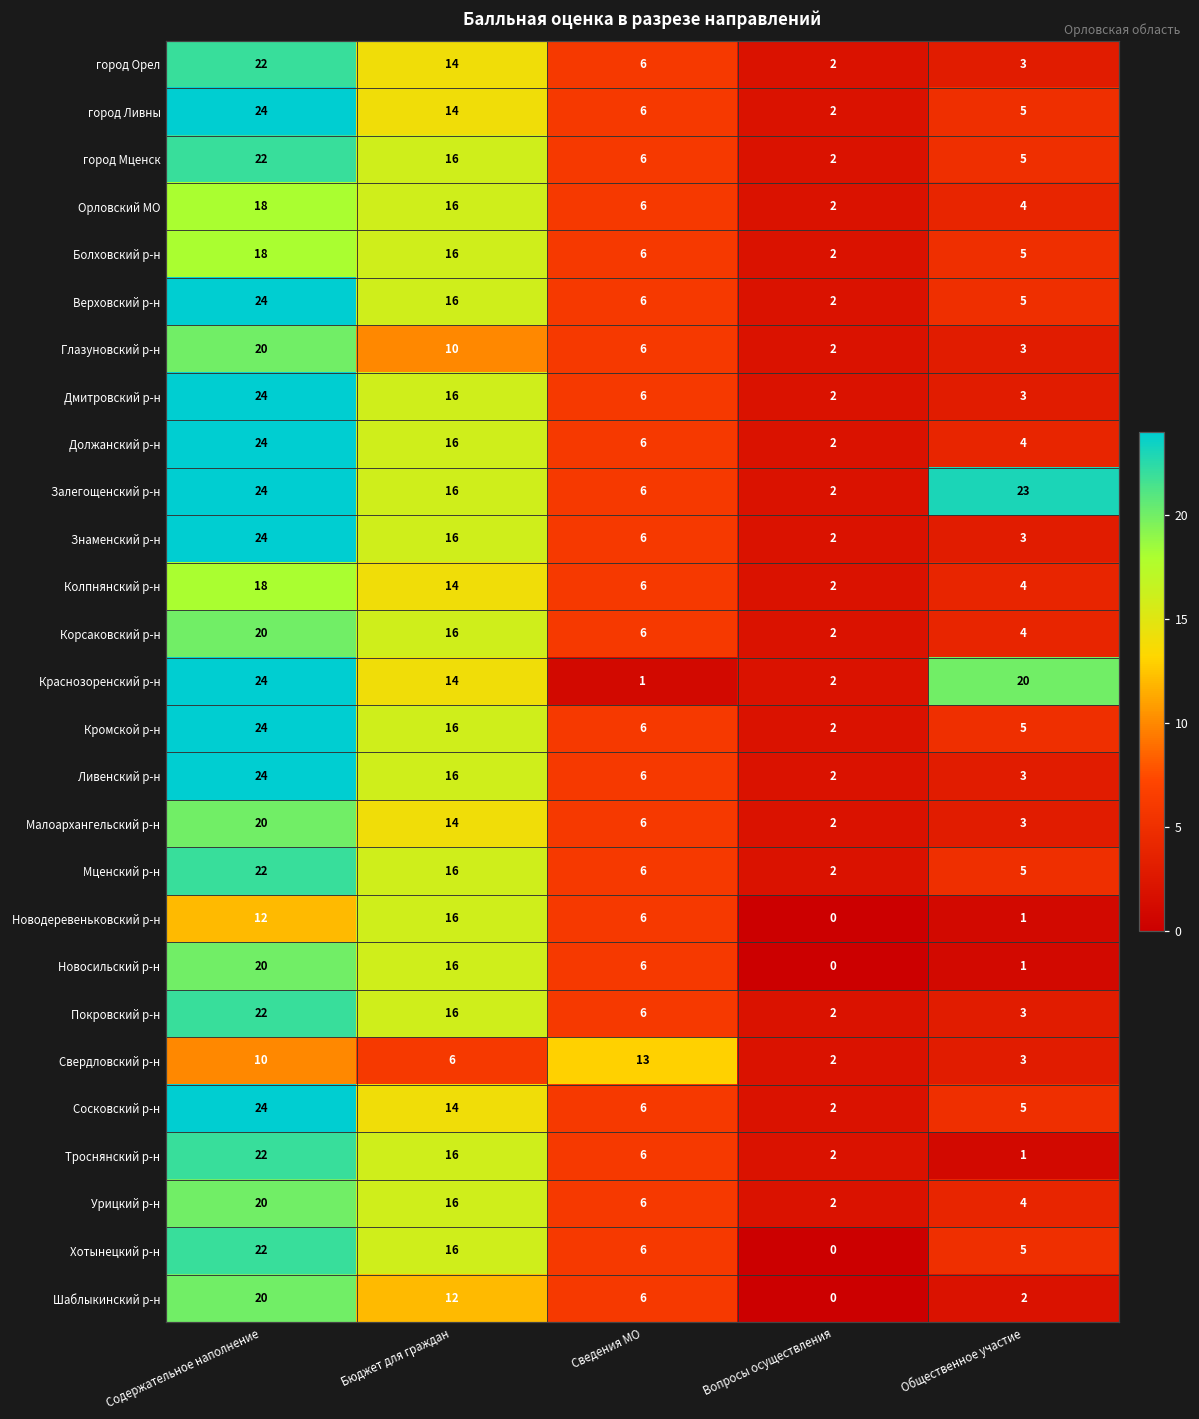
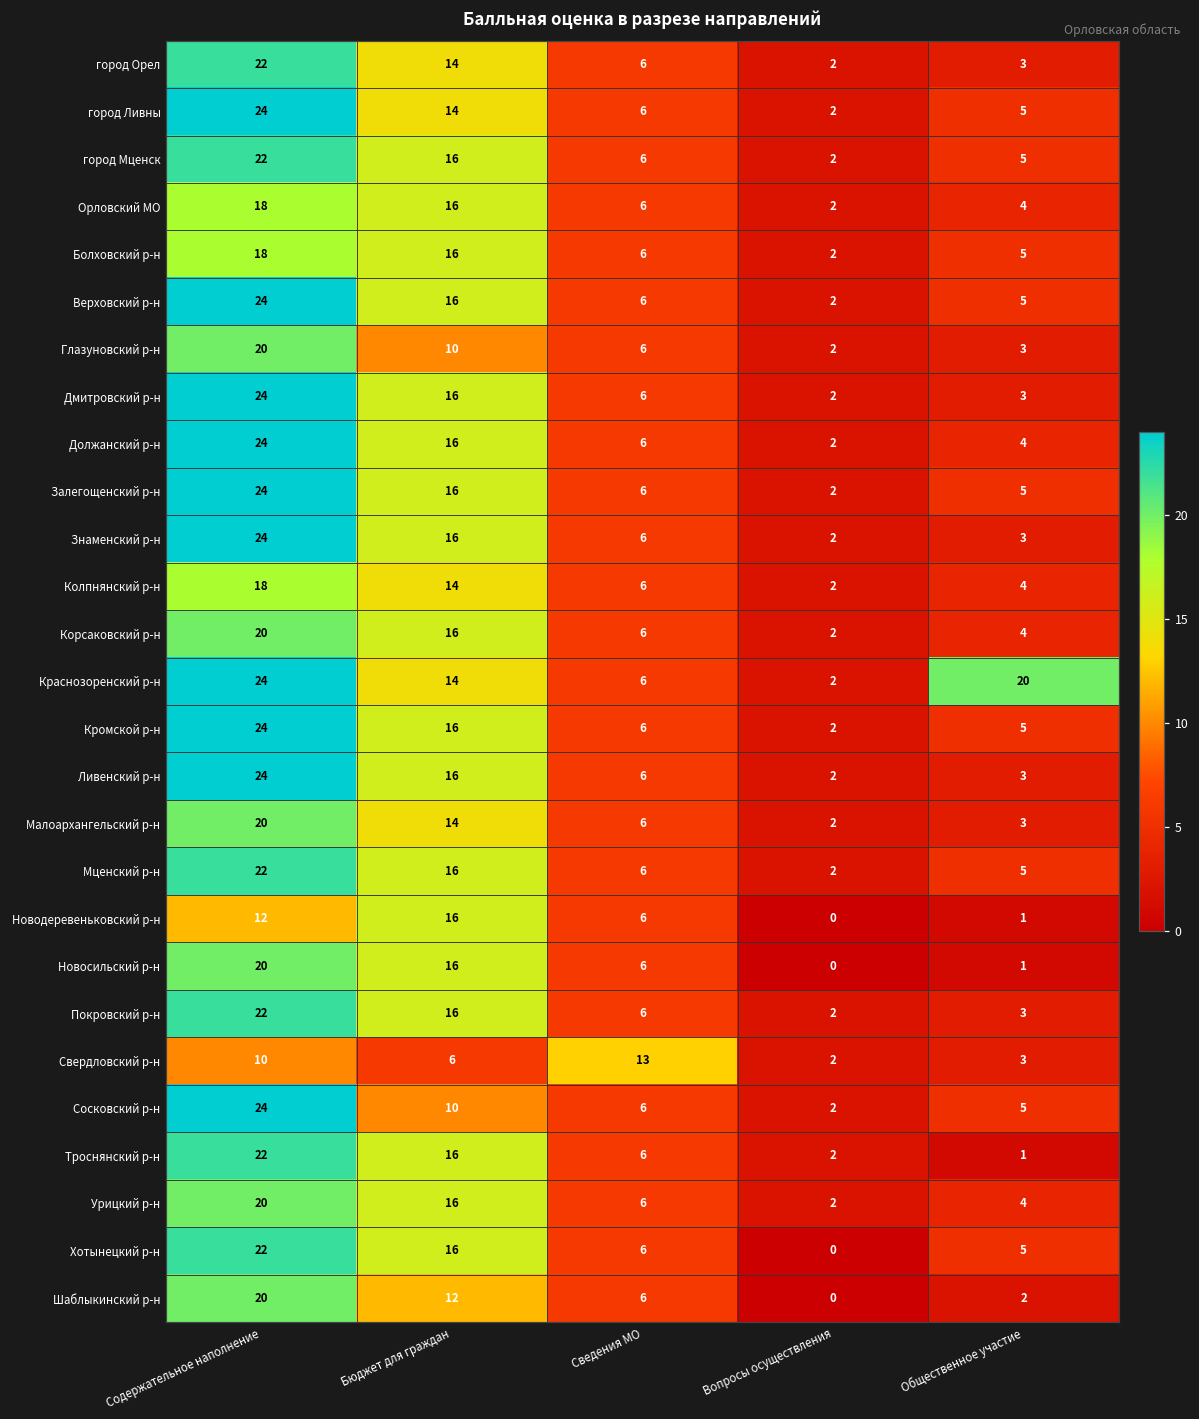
Залегощенский р-н, Общественное участие: 23 -> 5
Краснозоренский р-н, Сведения МО: 1 -> 6
Сосковский р-н, Бюджет для граждан: 14 -> 10
